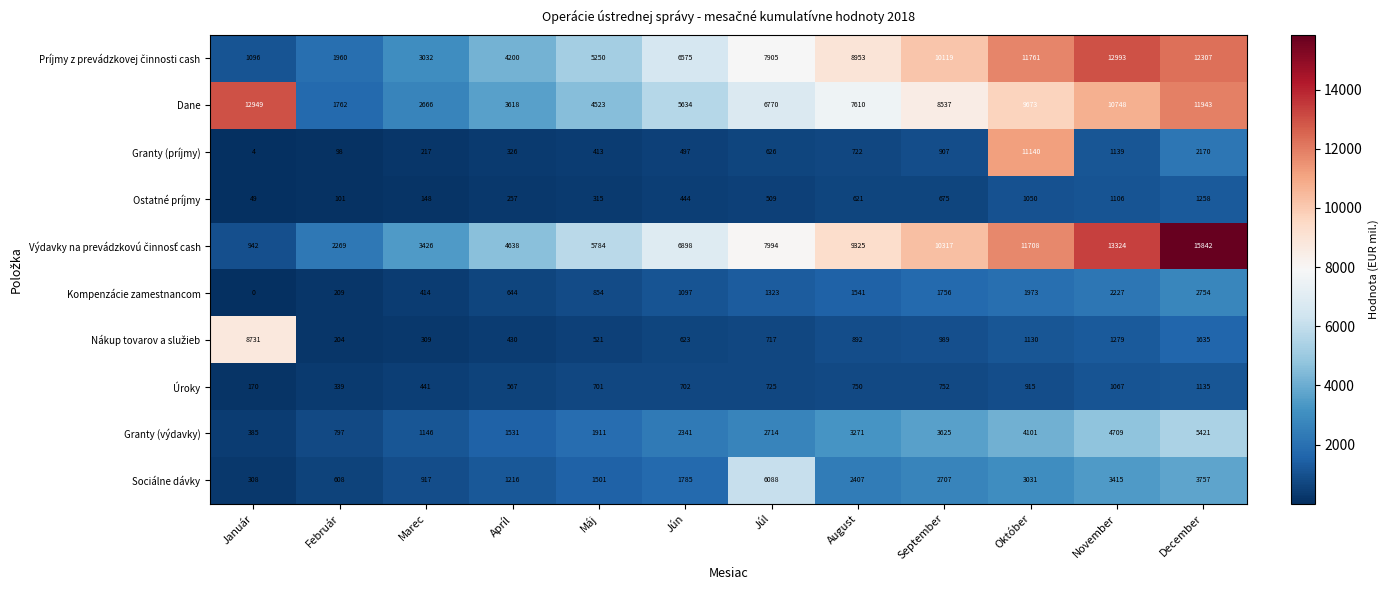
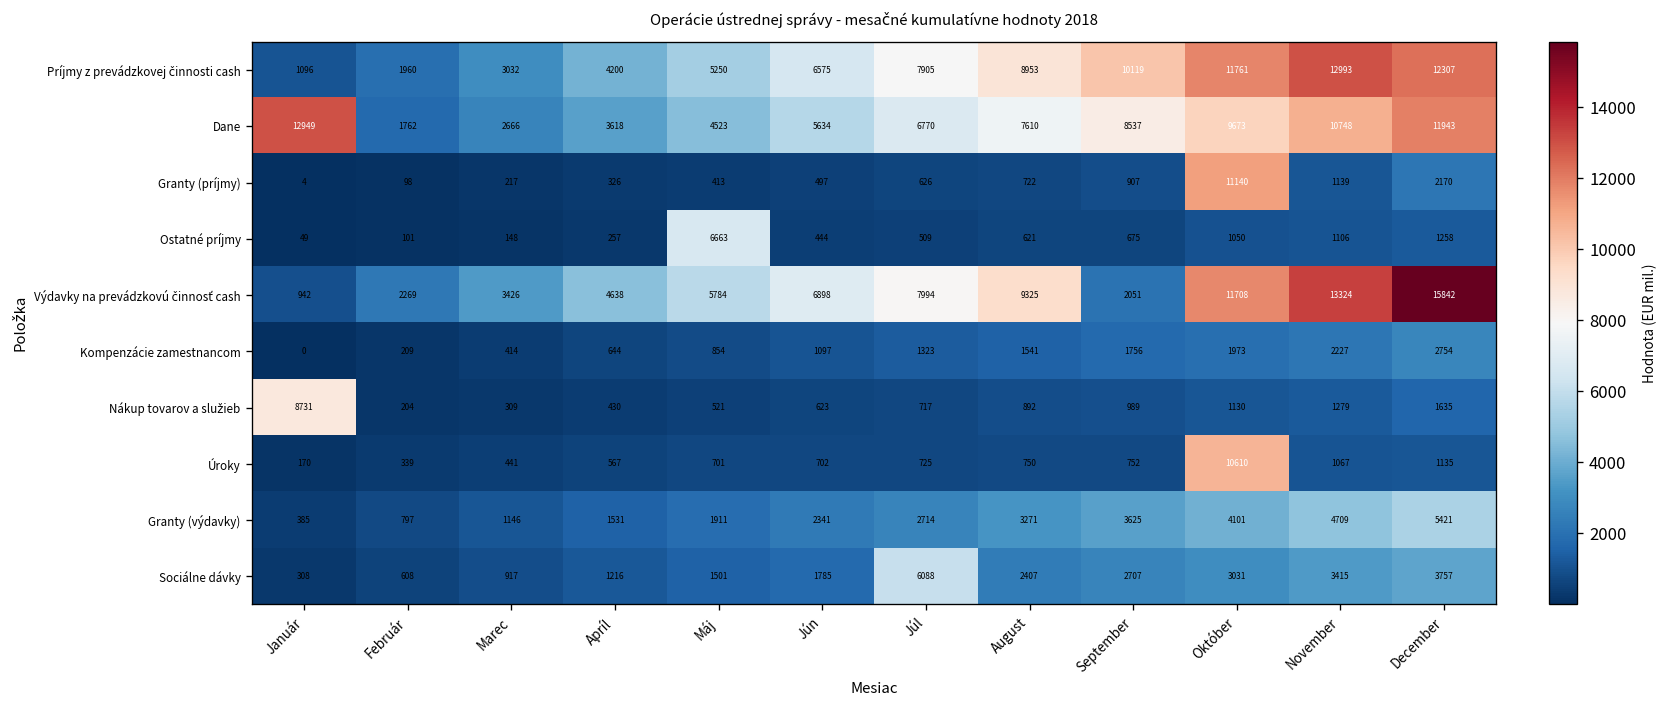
Ostatné príjmy, Máj: 315 -> 6663
Výdavky na prevádzkovú činnosť cash, September: 10317 -> 2051
Úroky, Október: 915 -> 10610
